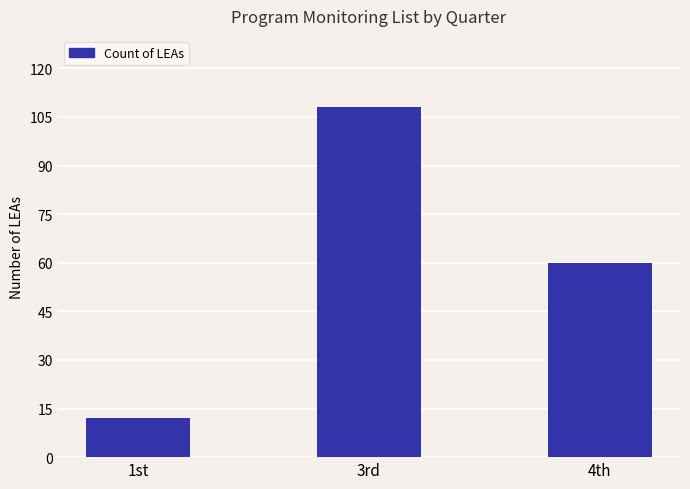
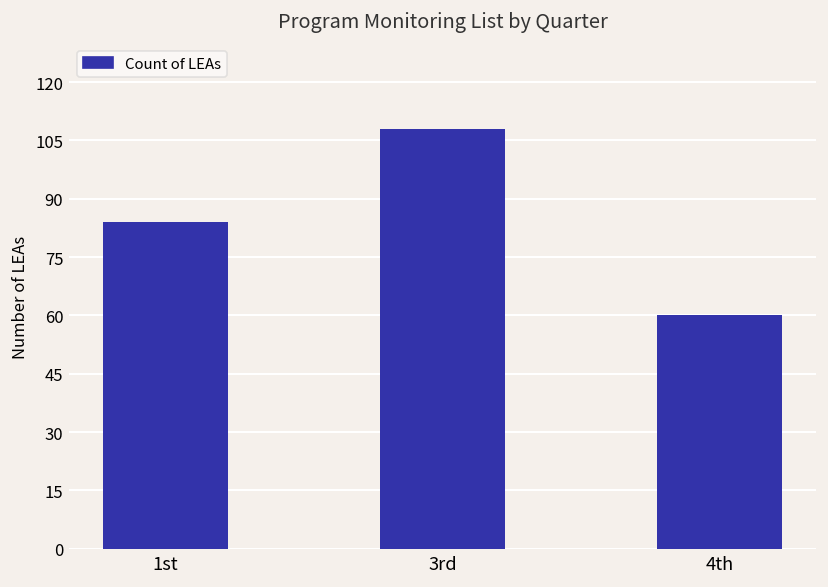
1st: 12 -> 84
